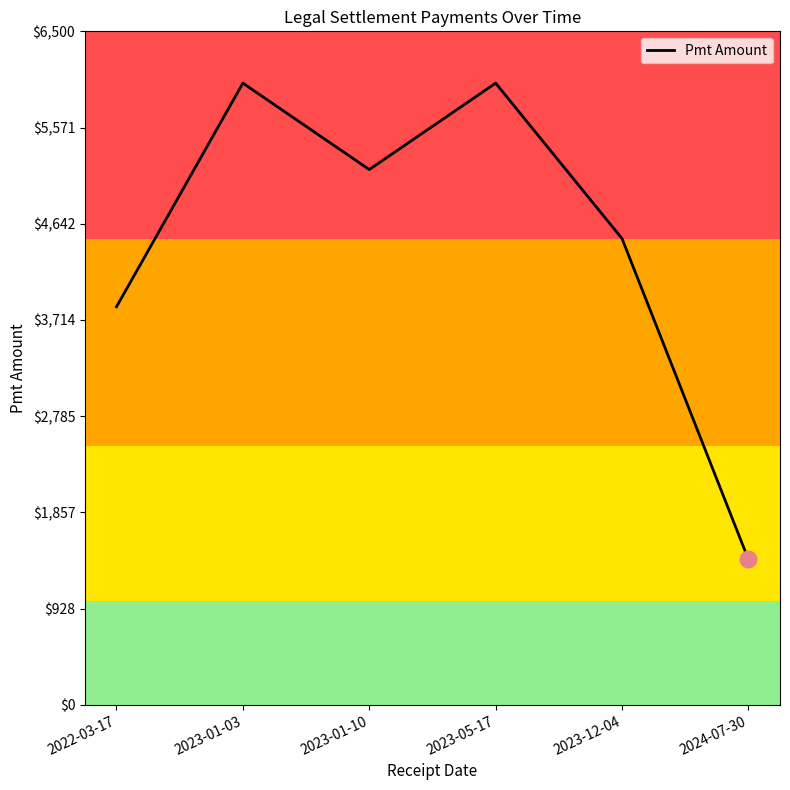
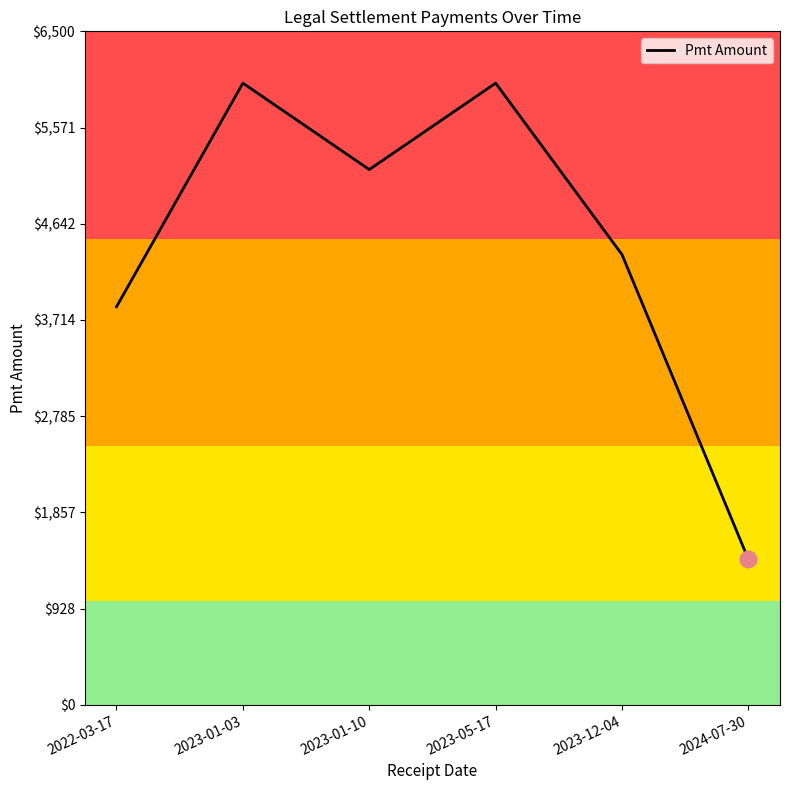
Pmt Amount, 2023-12-04: $4,500 -> $4,350
